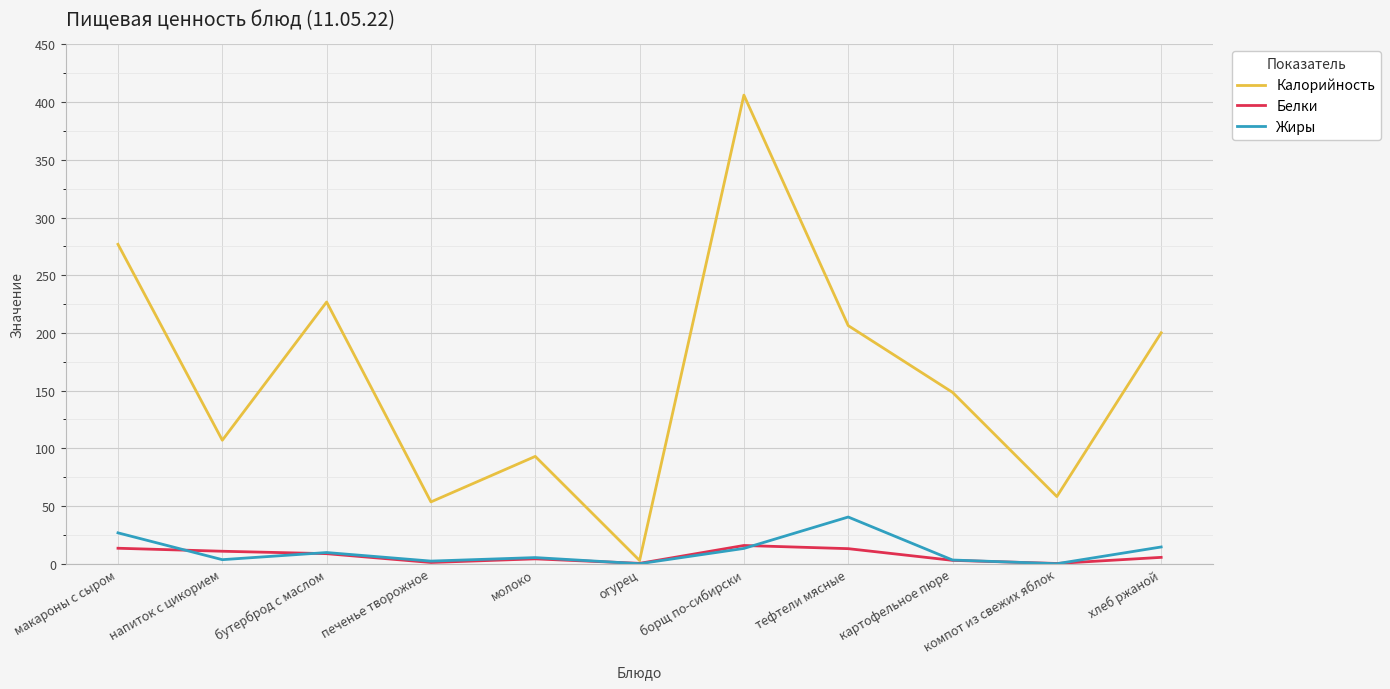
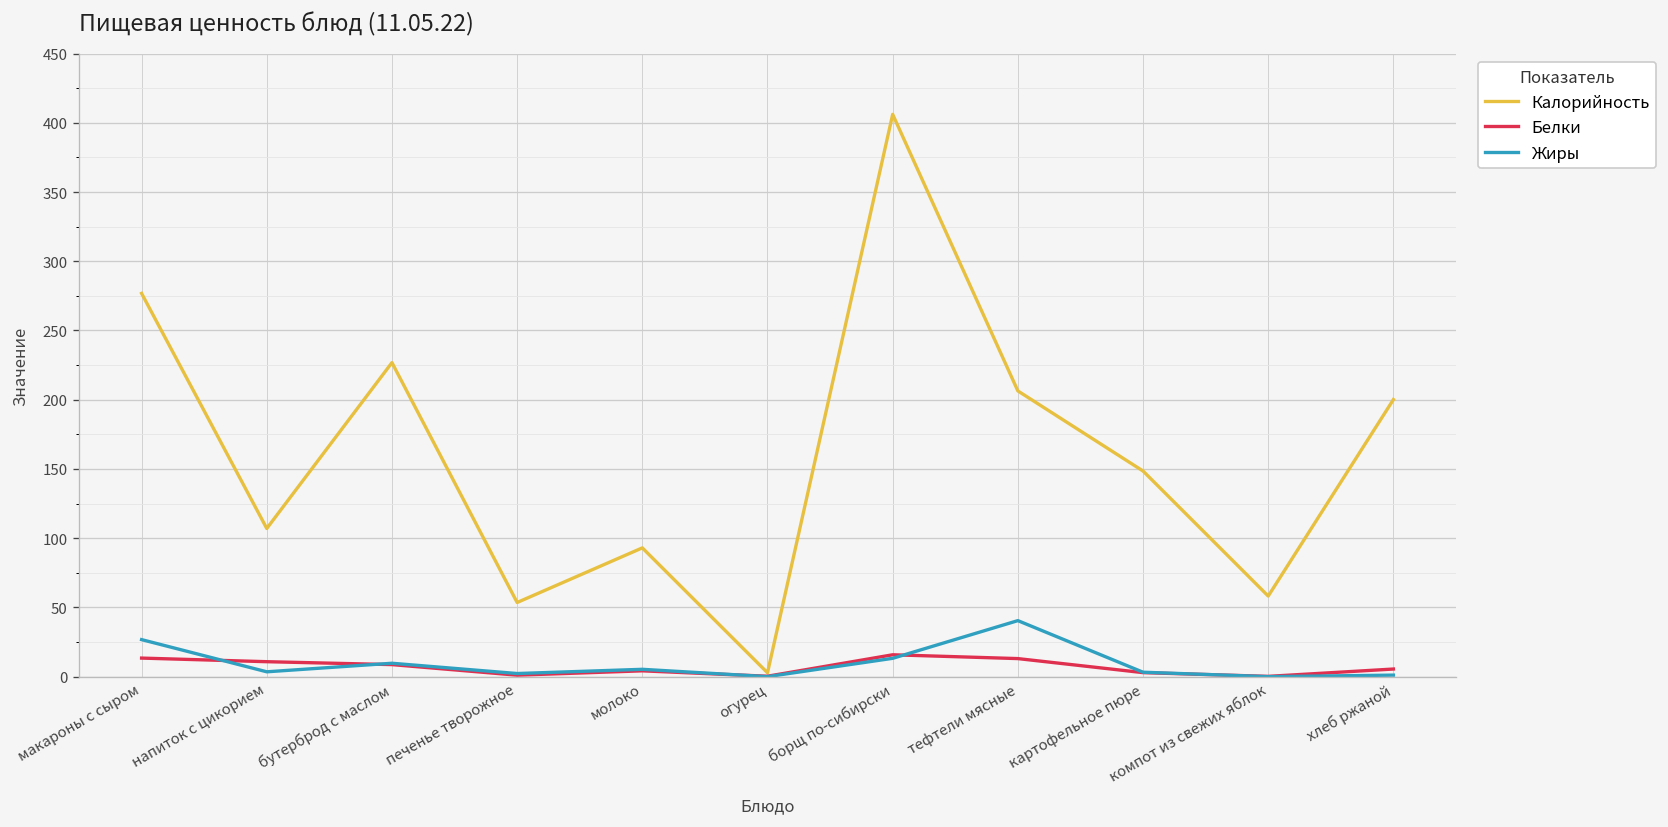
Жиры, хлеб ржаной: 15 -> 1
